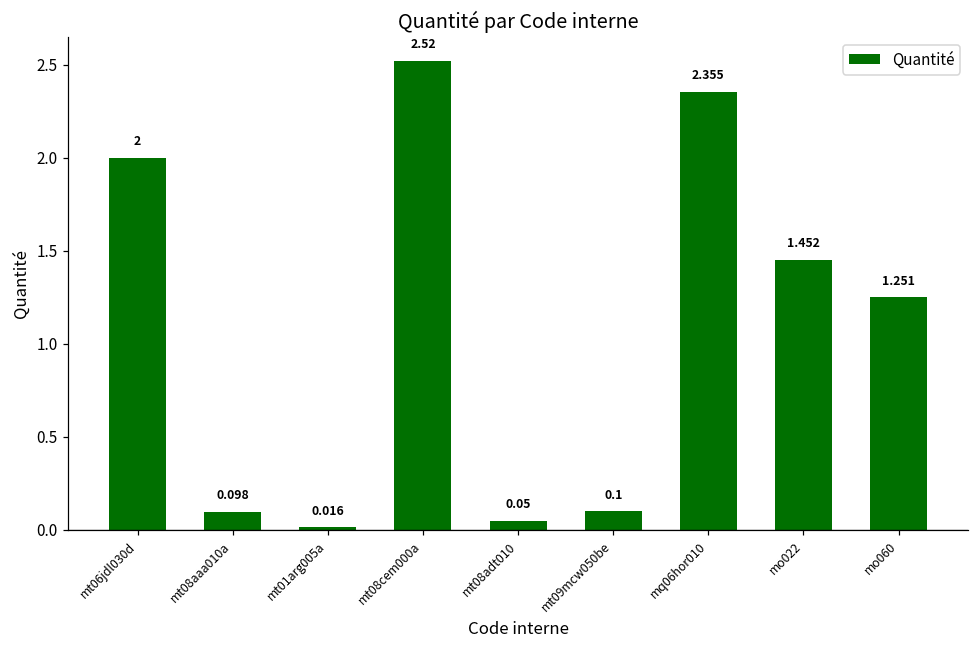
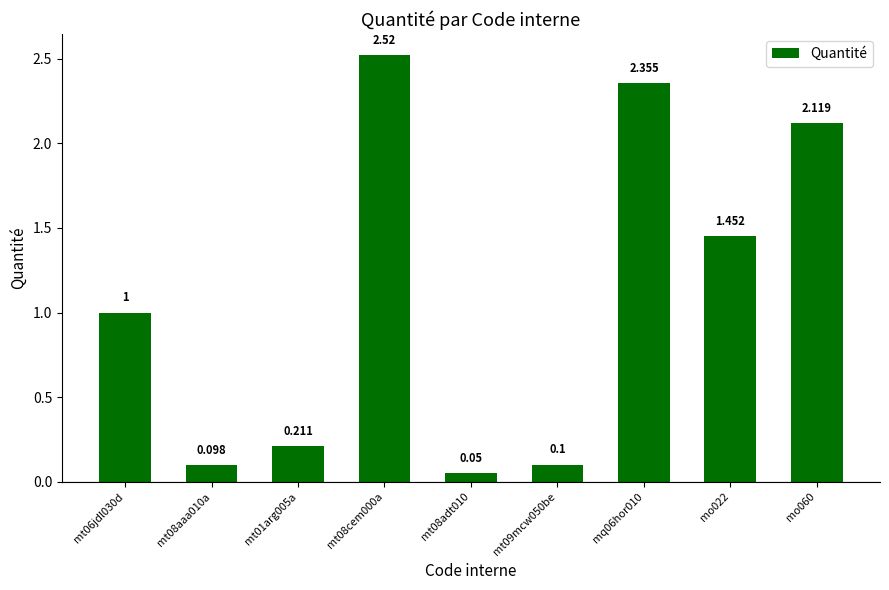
mt06jdl030d: 2 -> 1
mt01arg005a: 0.016 -> 0.211
mo060: 1.251 -> 2.119
